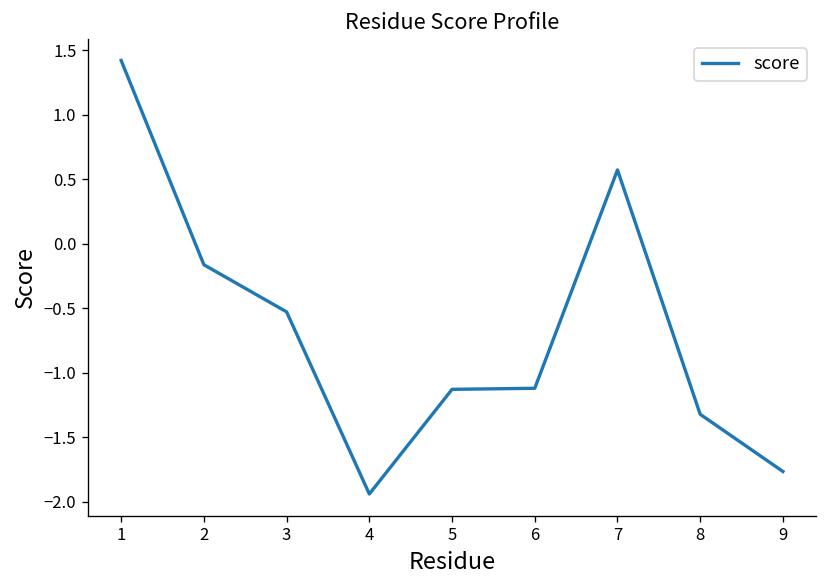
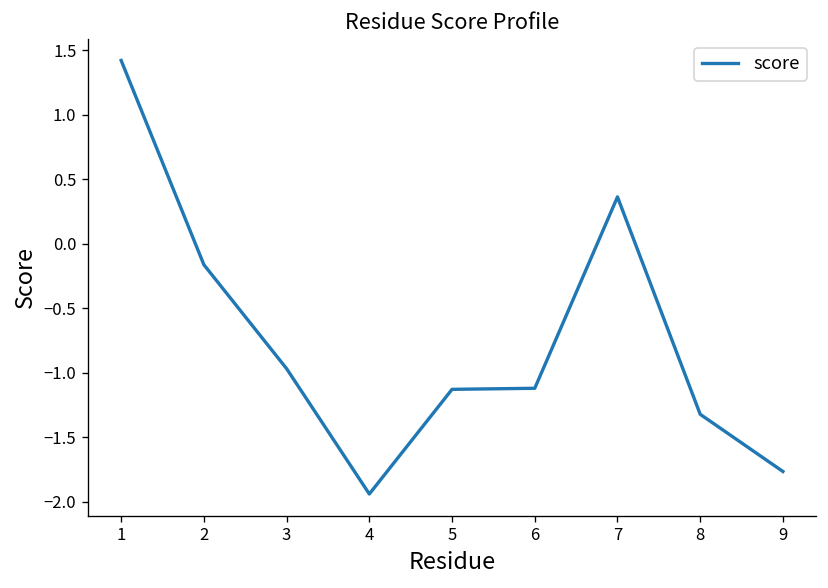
3: -0.53 -> -0.97
7: 0.57 -> 0.36
